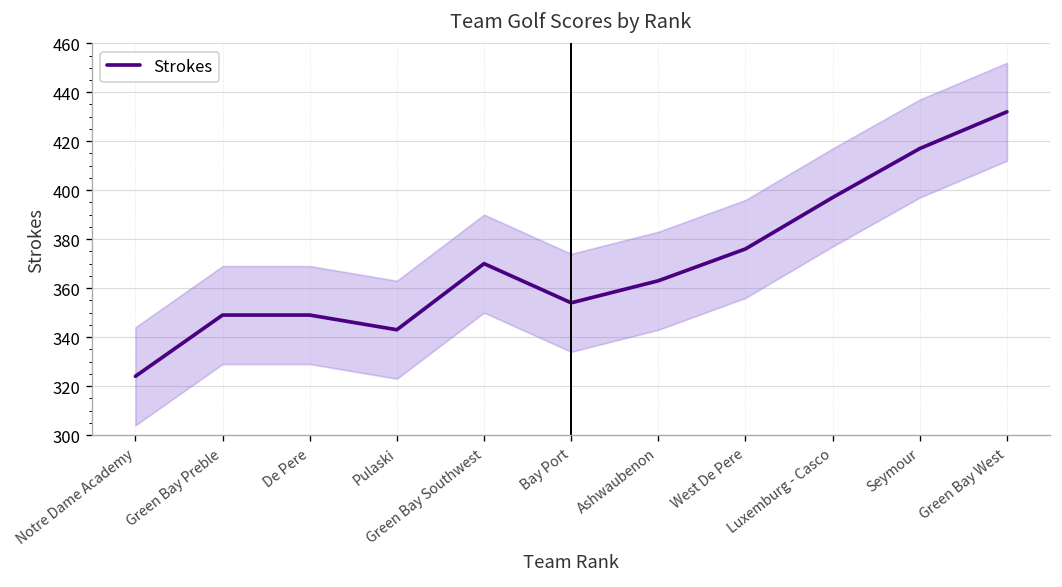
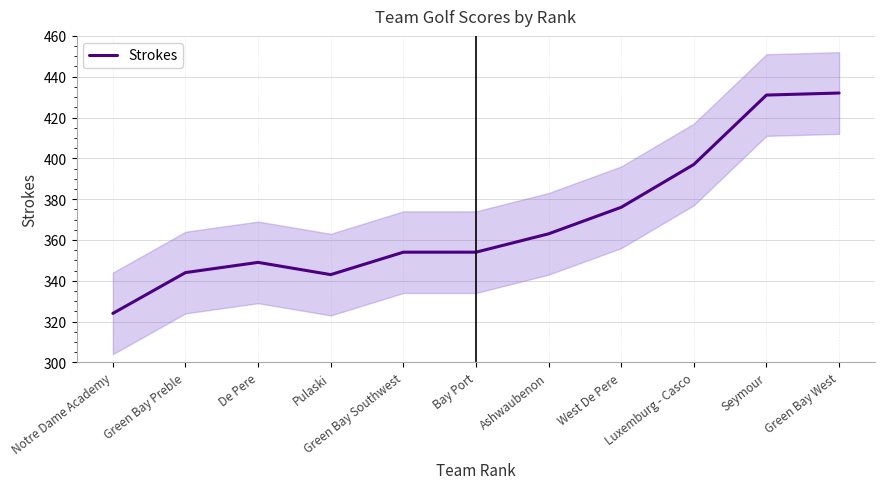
Strokes, Green Bay Preble: 349 -> 344
Strokes, Green Bay Southwest: 370 -> 354
Strokes, Seymour: 417 -> 431
